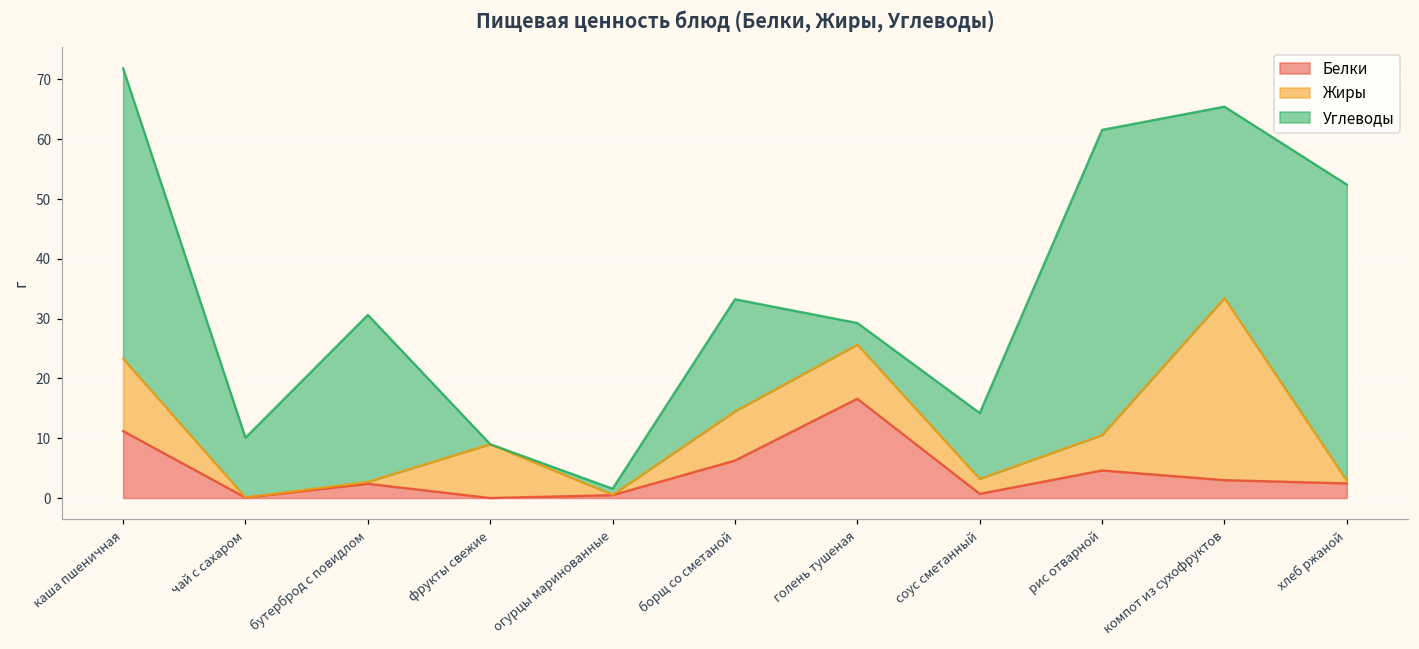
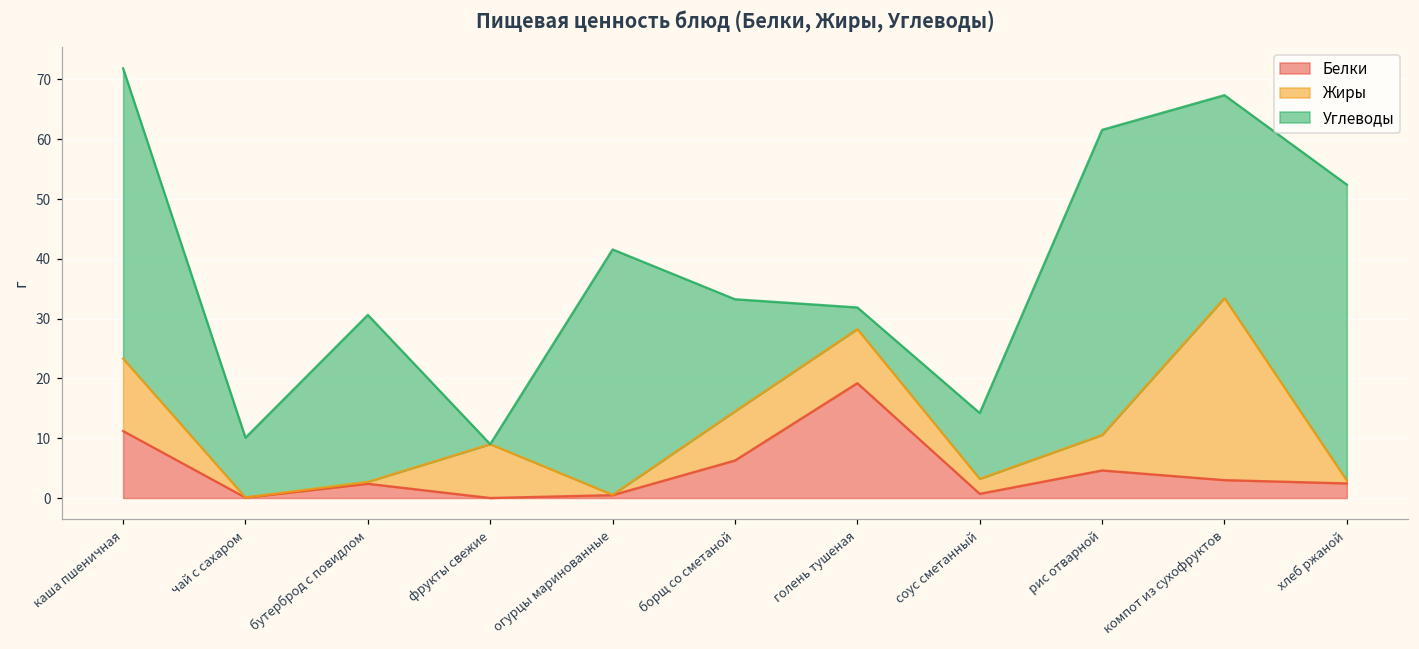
Углеводы, огурцы маринованные: 1 -> 41
Белки, голень тушеная: 17 -> 19
Углеводы, компот из сухофруктов: 32 -> 34
